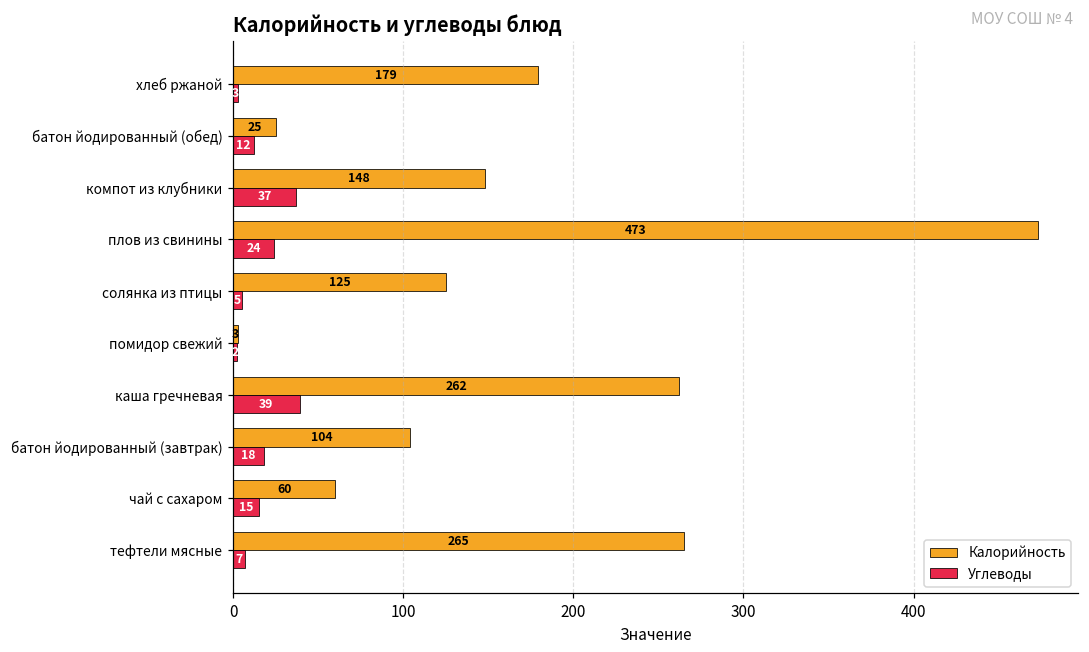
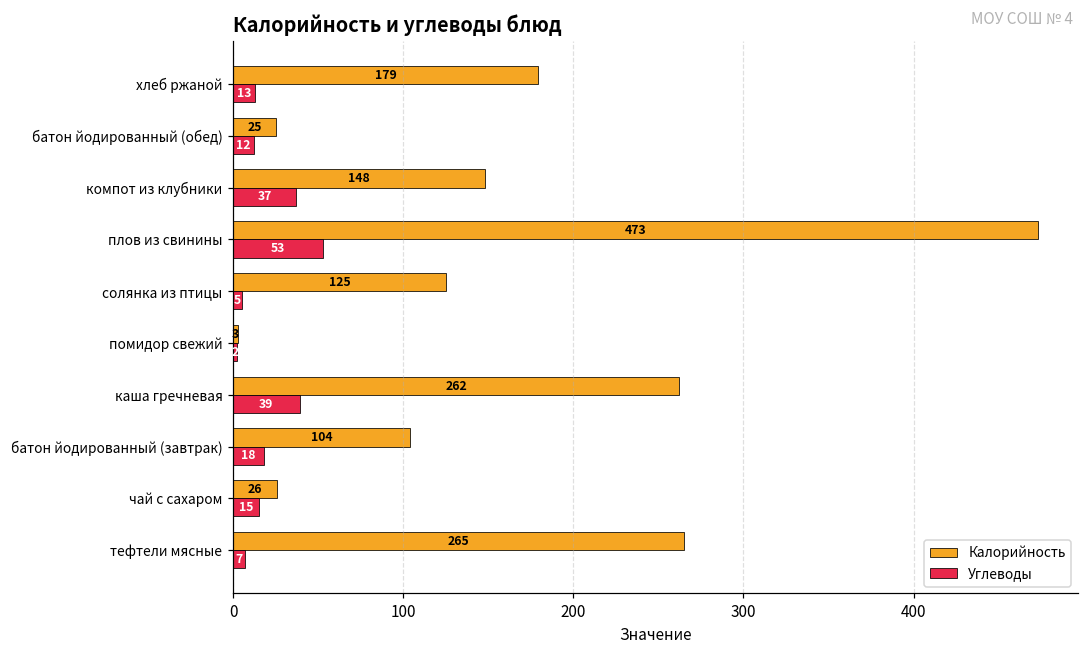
Углеводы, хлеб ржаной: 3 -> 13
Углеводы, плов из свинины: 24 -> 53
Калорийность, чай с сахаром: 60 -> 26
